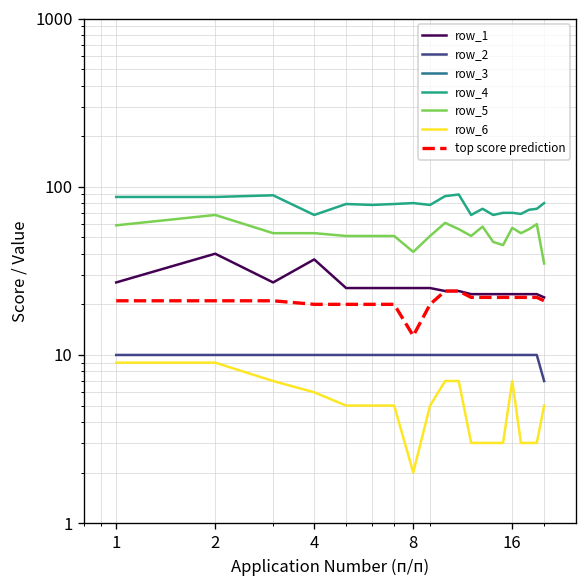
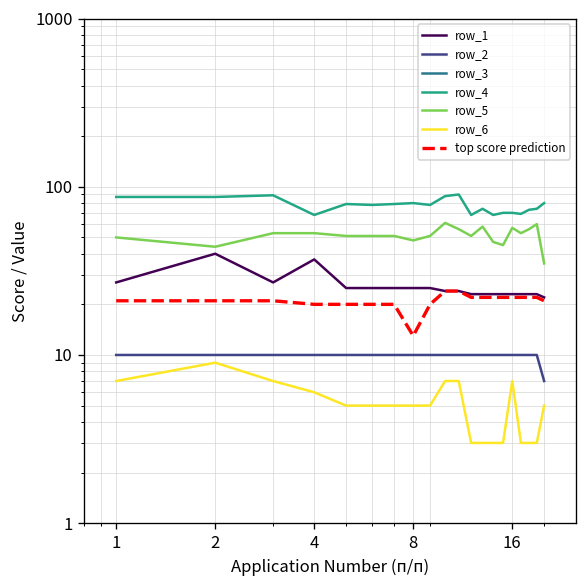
row_5, 1: 59 -> 50
row_6, 1: 9 -> 7
row_5, 2: 70 -> 44
row_5, 8: 41 -> 48
row_6, 8: 2 -> 5
